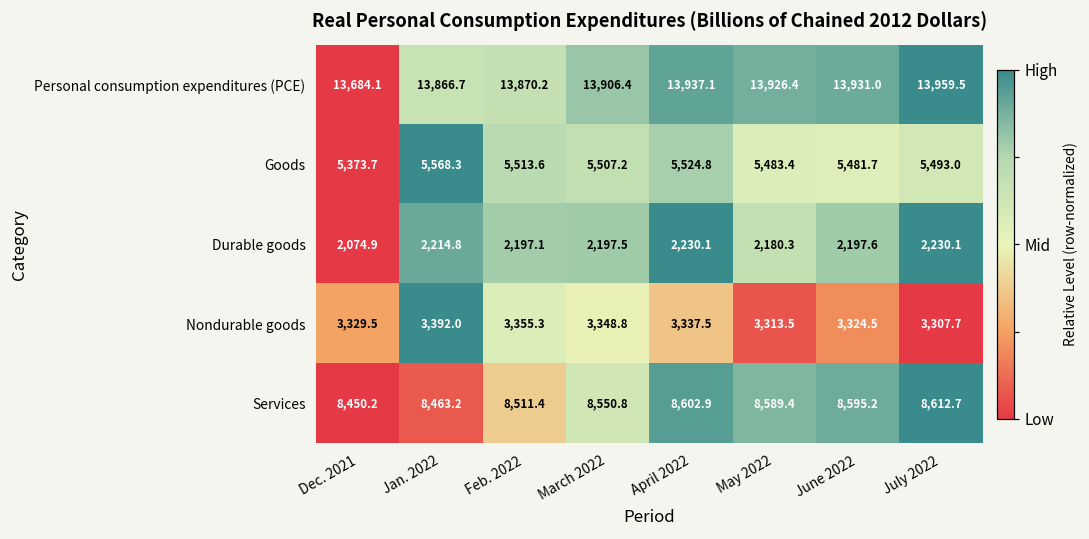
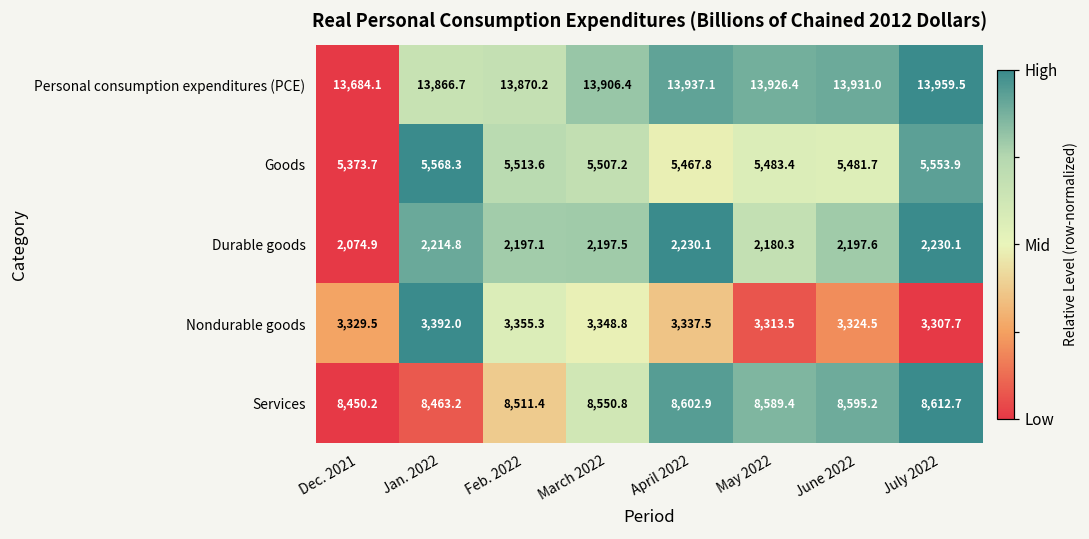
Goods, April 2022: 5,524.8 -> 5,467.8
Goods, July 2022: 5,493.0 -> 5,553.9
